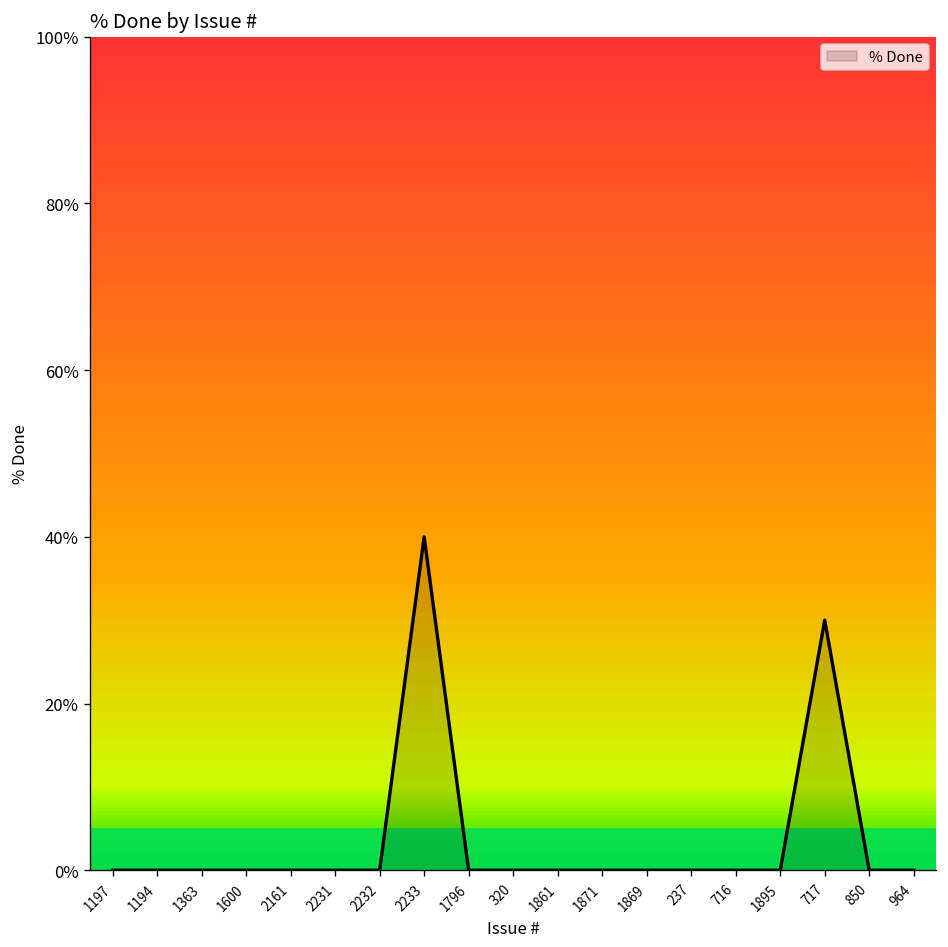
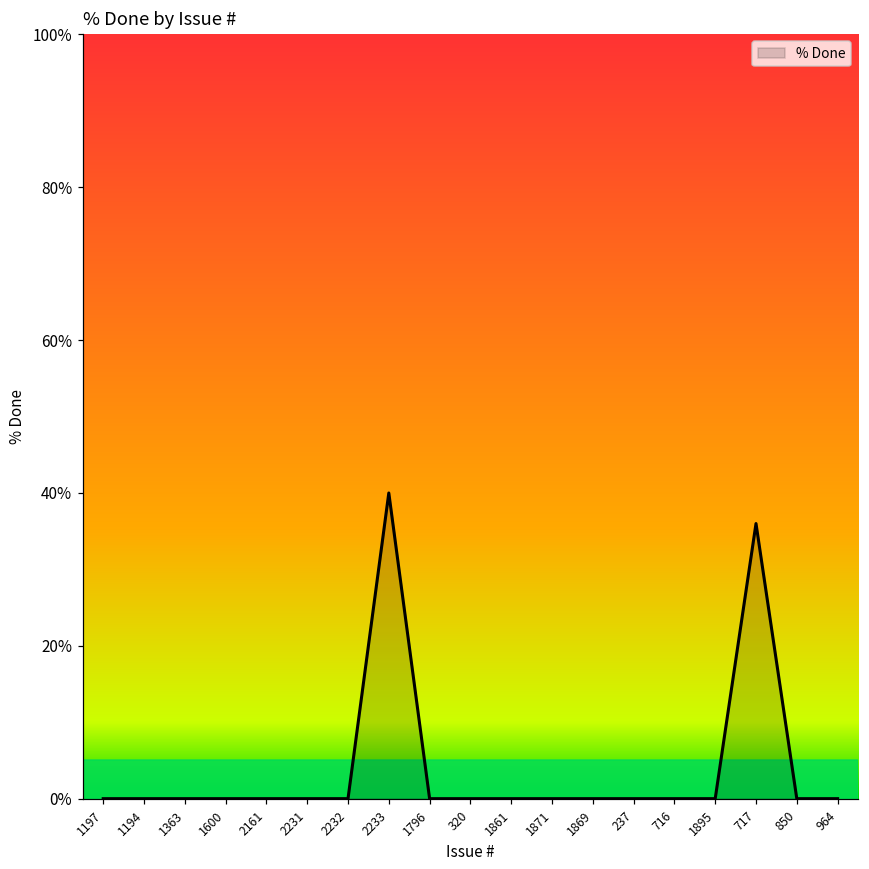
717: 30% -> 36%
